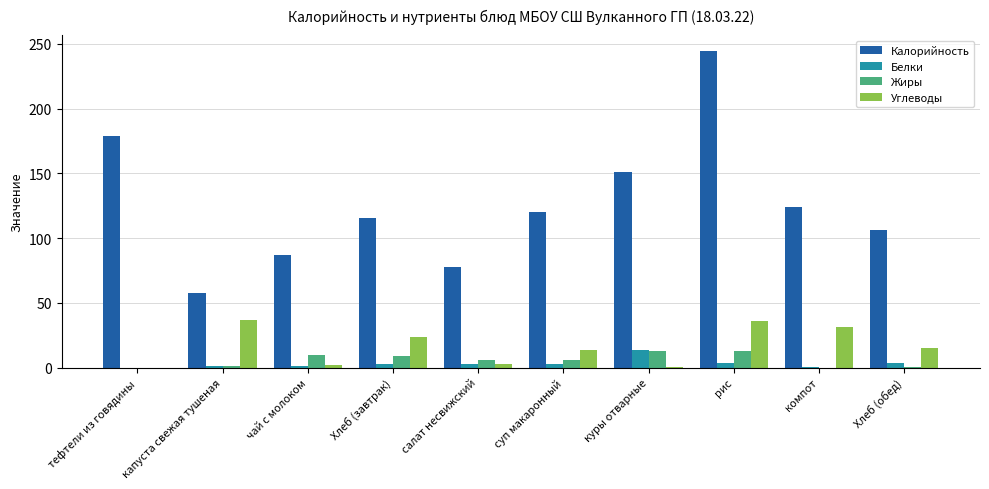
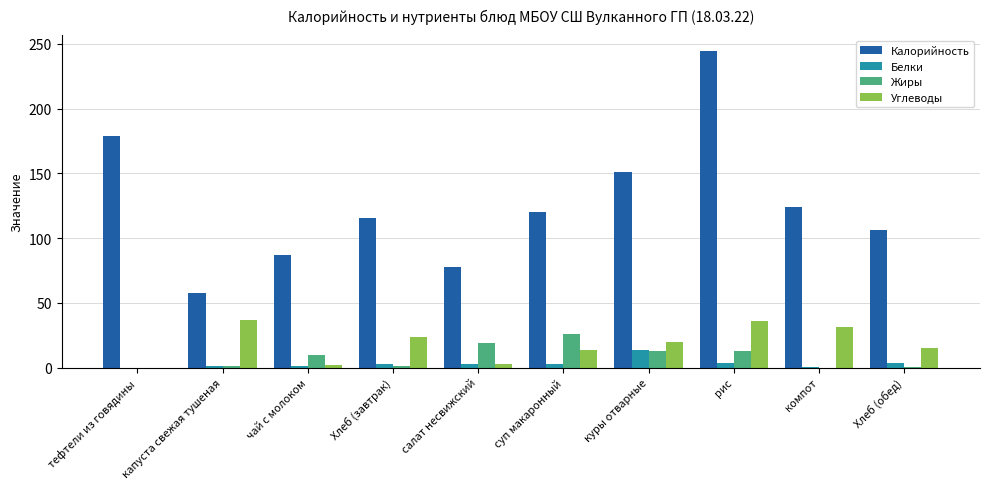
Жиры, Хлеб (завтрак): 9 -> 1
Жиры, салат несвижский: 6 -> 19
Жиры, суп макаронный: 6 -> 26
Углеводы, куры отварные: 0 -> 20
